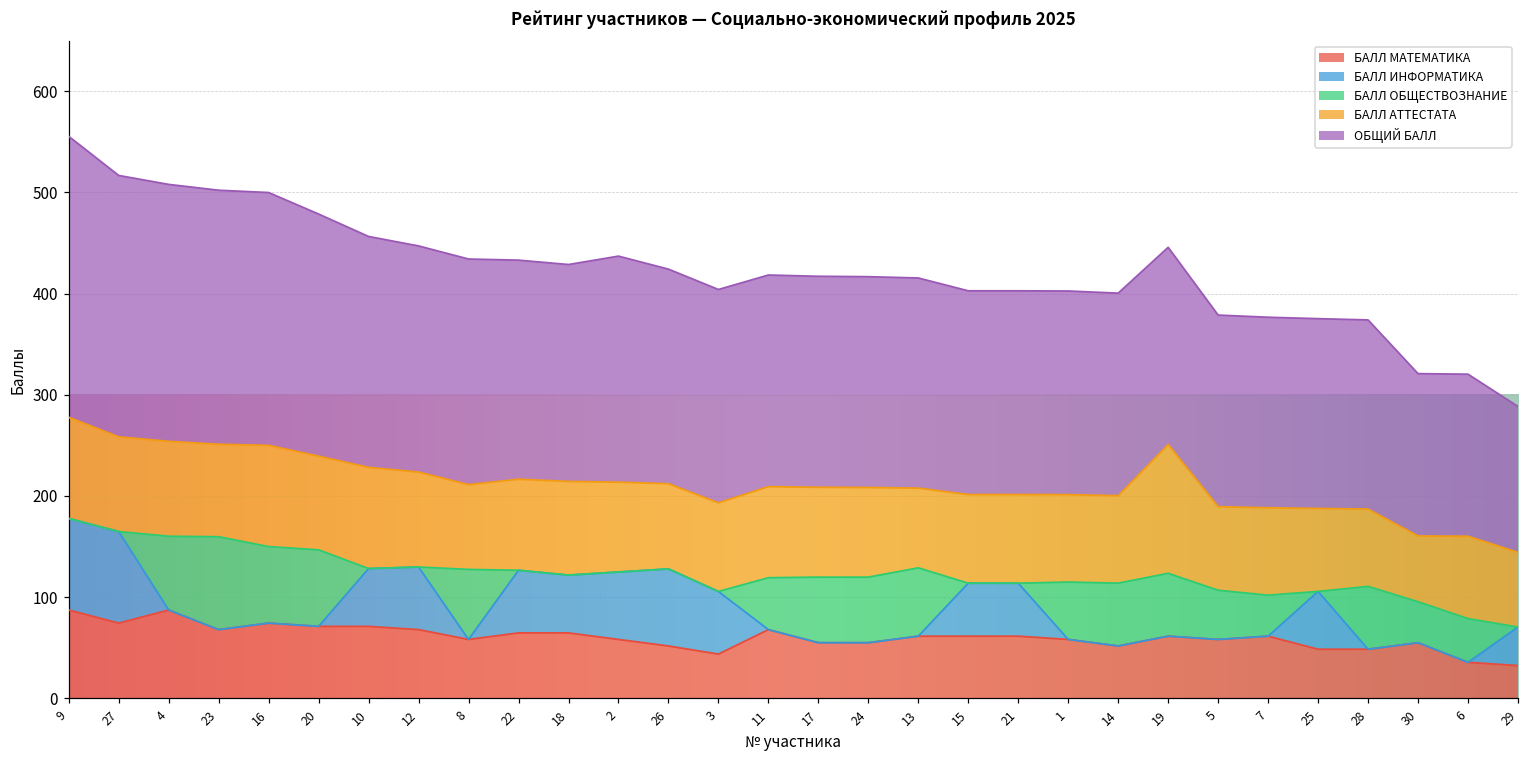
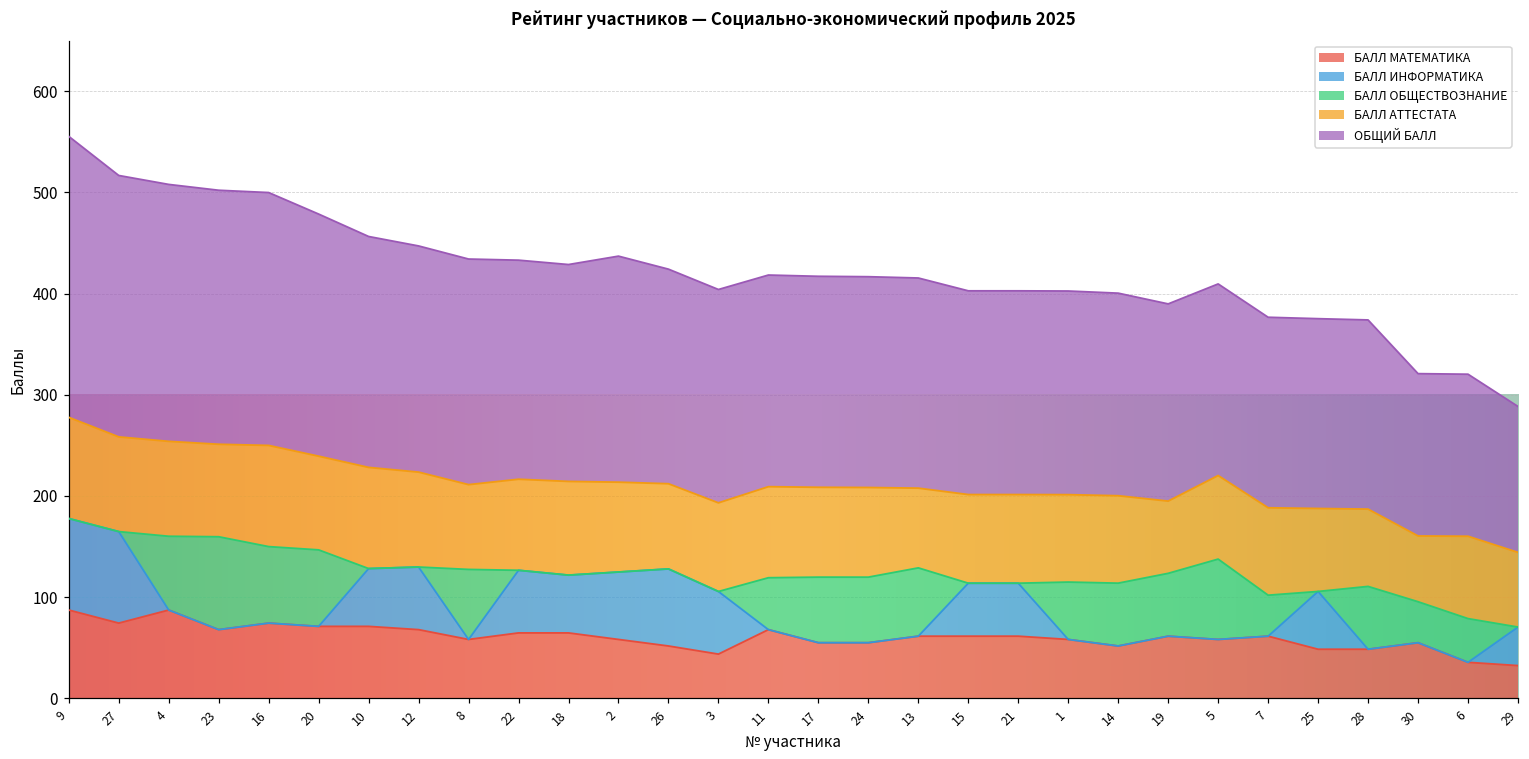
БАЛЛ АТТЕСТАТА, 19: 130 -> 70
БАЛЛ ОБЩЕСТВОЗНАНИЕ, 5: 50 -> 80
